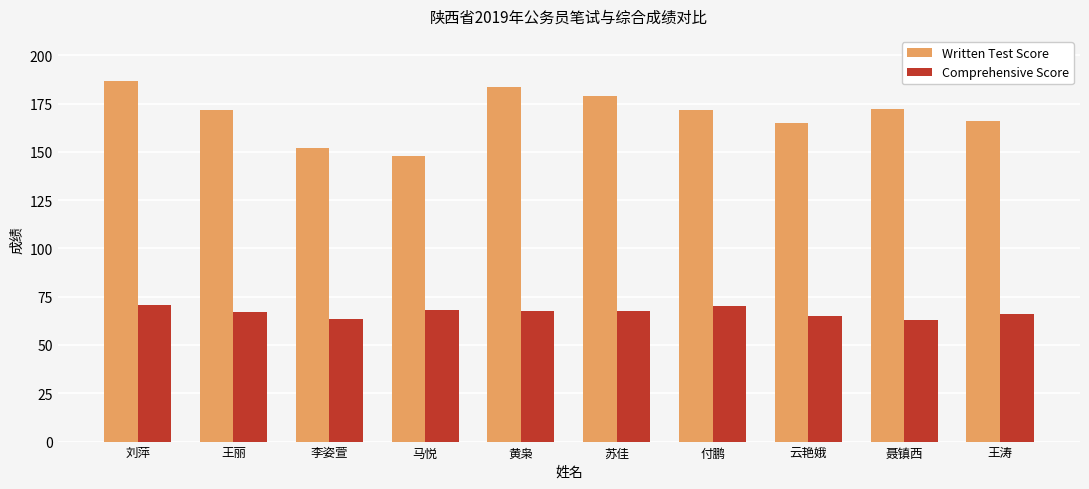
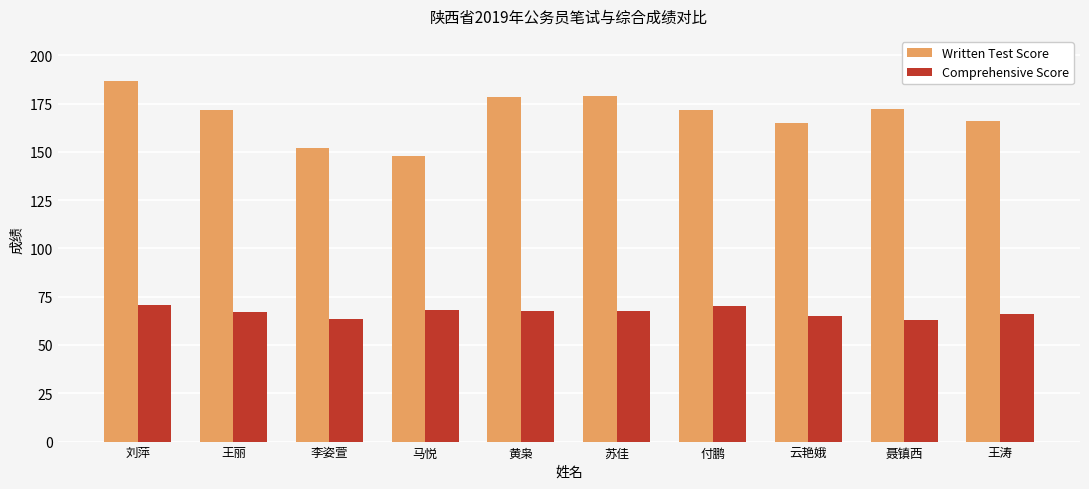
Written Test Score, 黄枭: 184 -> 178
